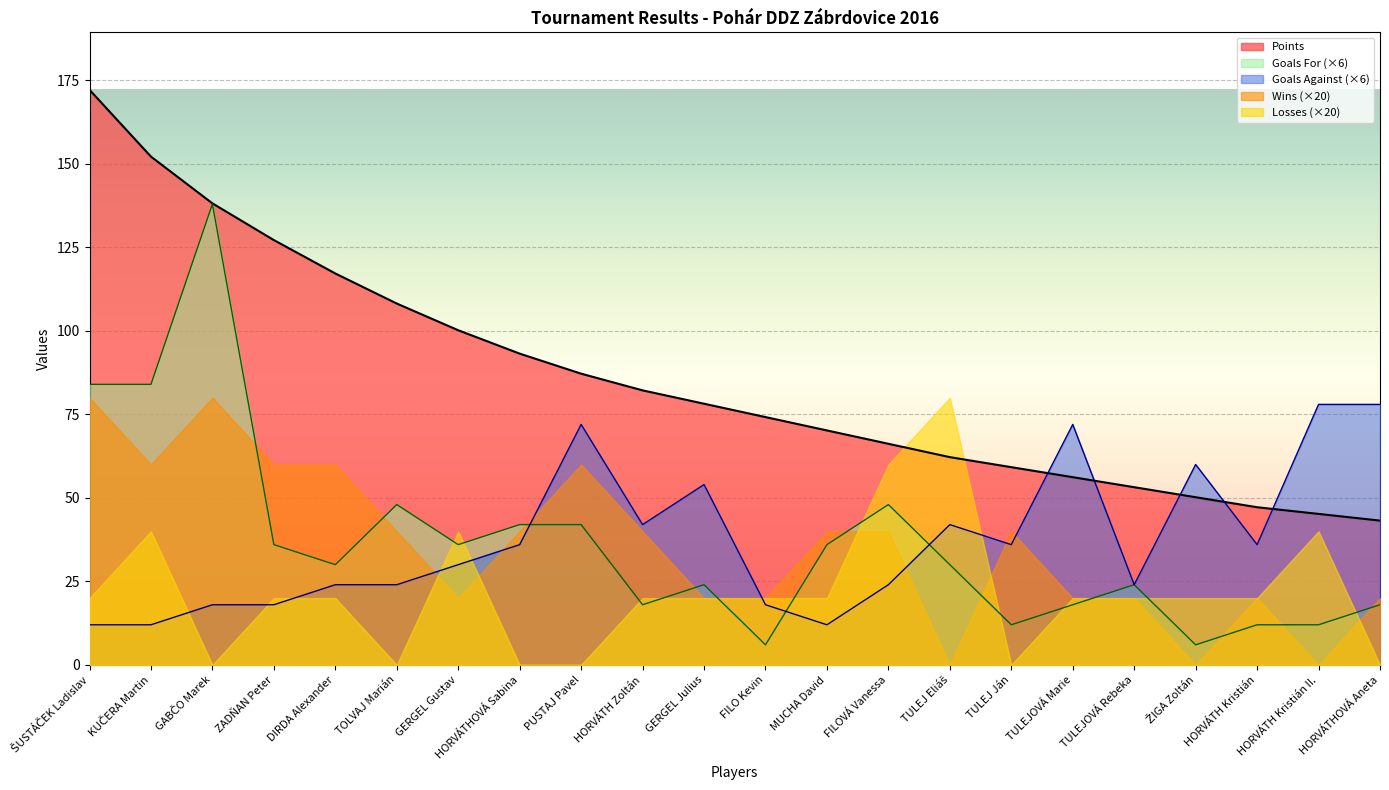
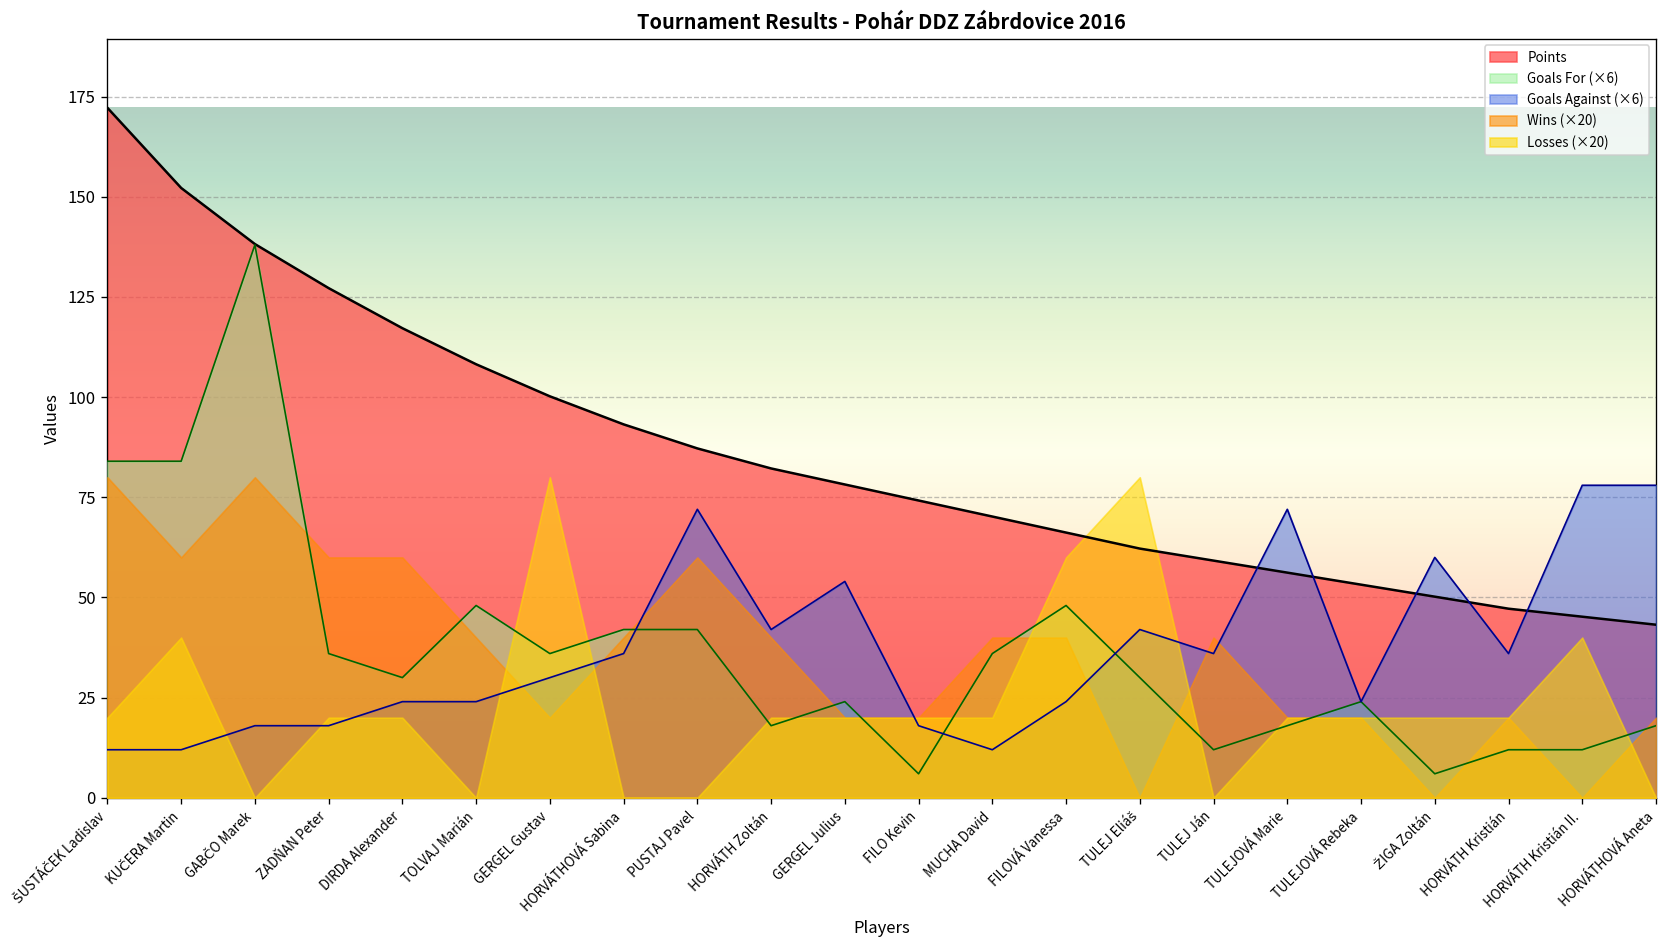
Losses (×20), GERGEL Gustav: 40 -> 80
